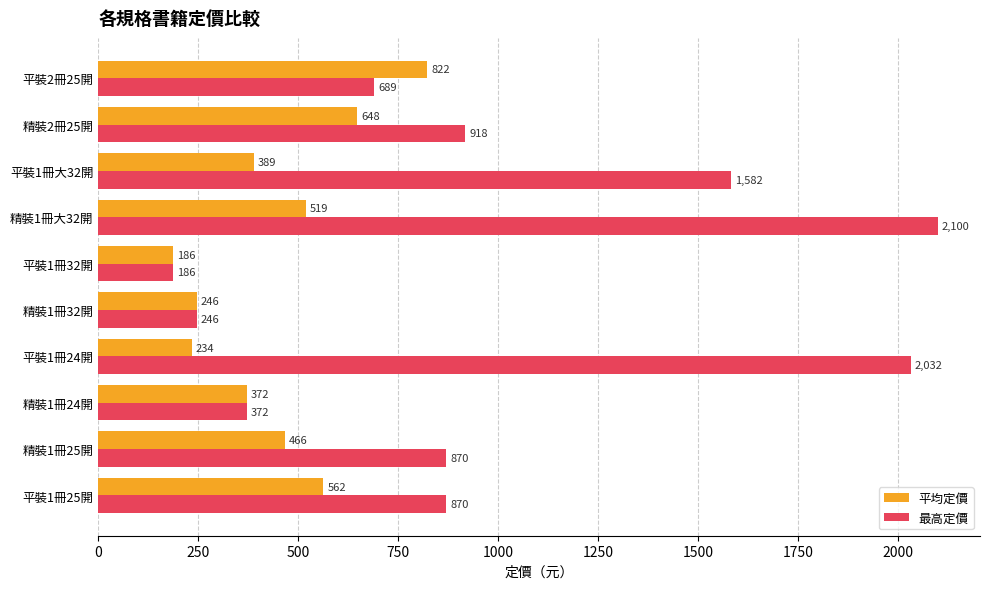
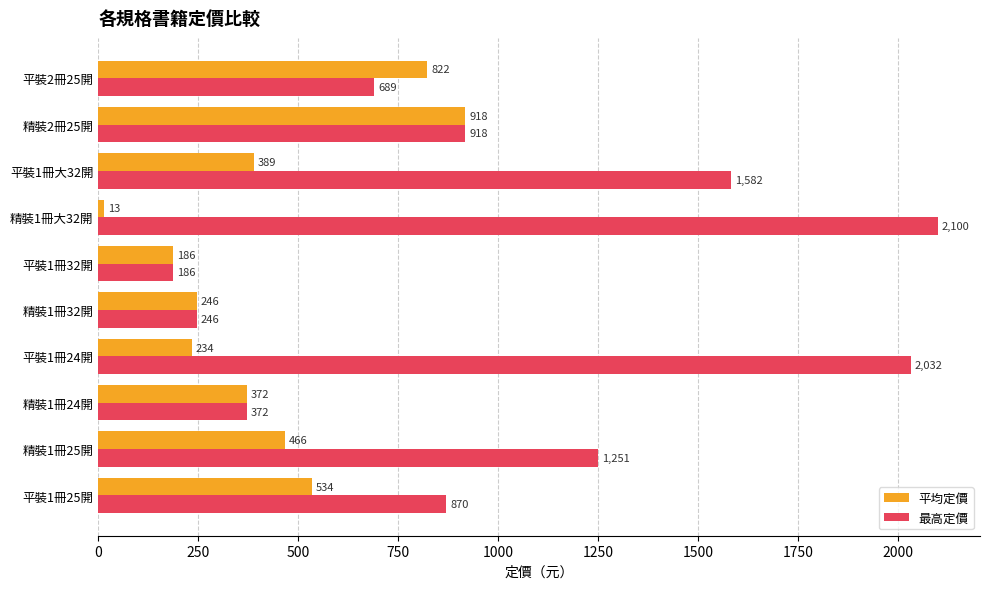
平均定價, 精裝2冊25開: 648 -> 918
平均定價, 精裝1冊大32開: 519 -> 13
最高定價, 精裝1冊25開: 870 -> 1,251
平均定價, 平裝1冊25開: 562 -> 534
